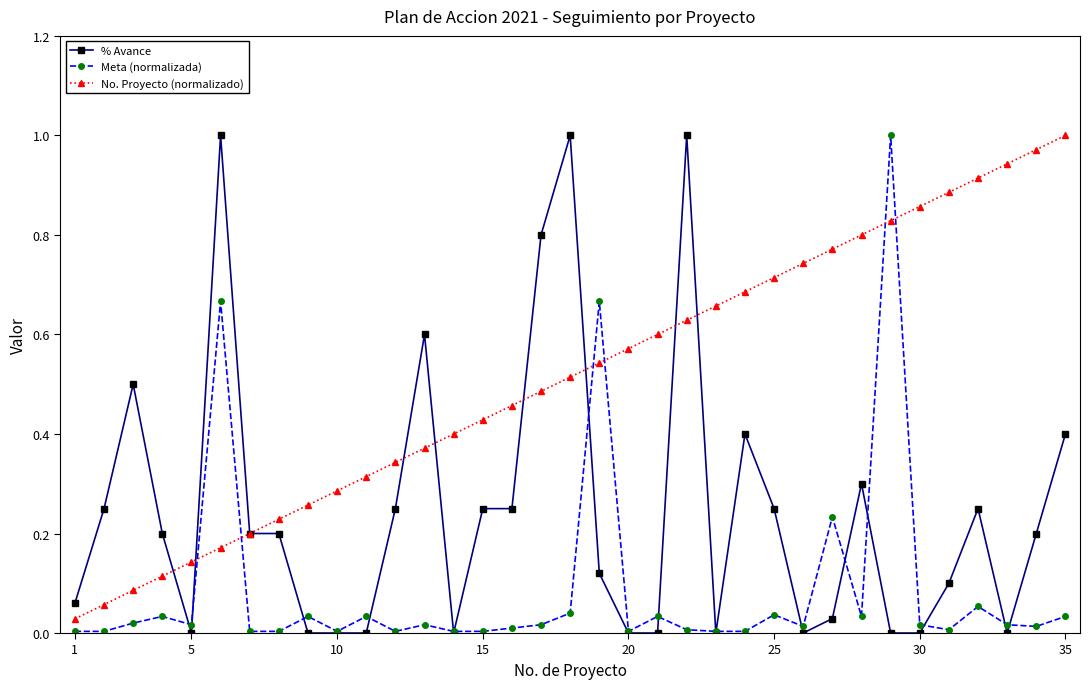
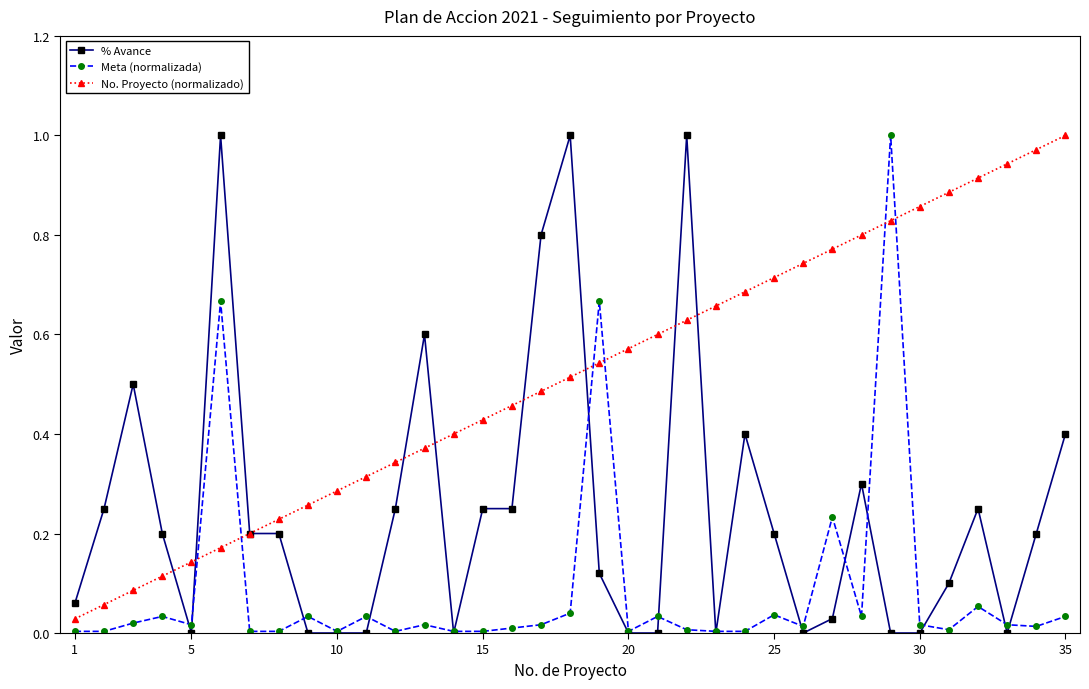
% Avance, 25: 0.25 -> 0.20
